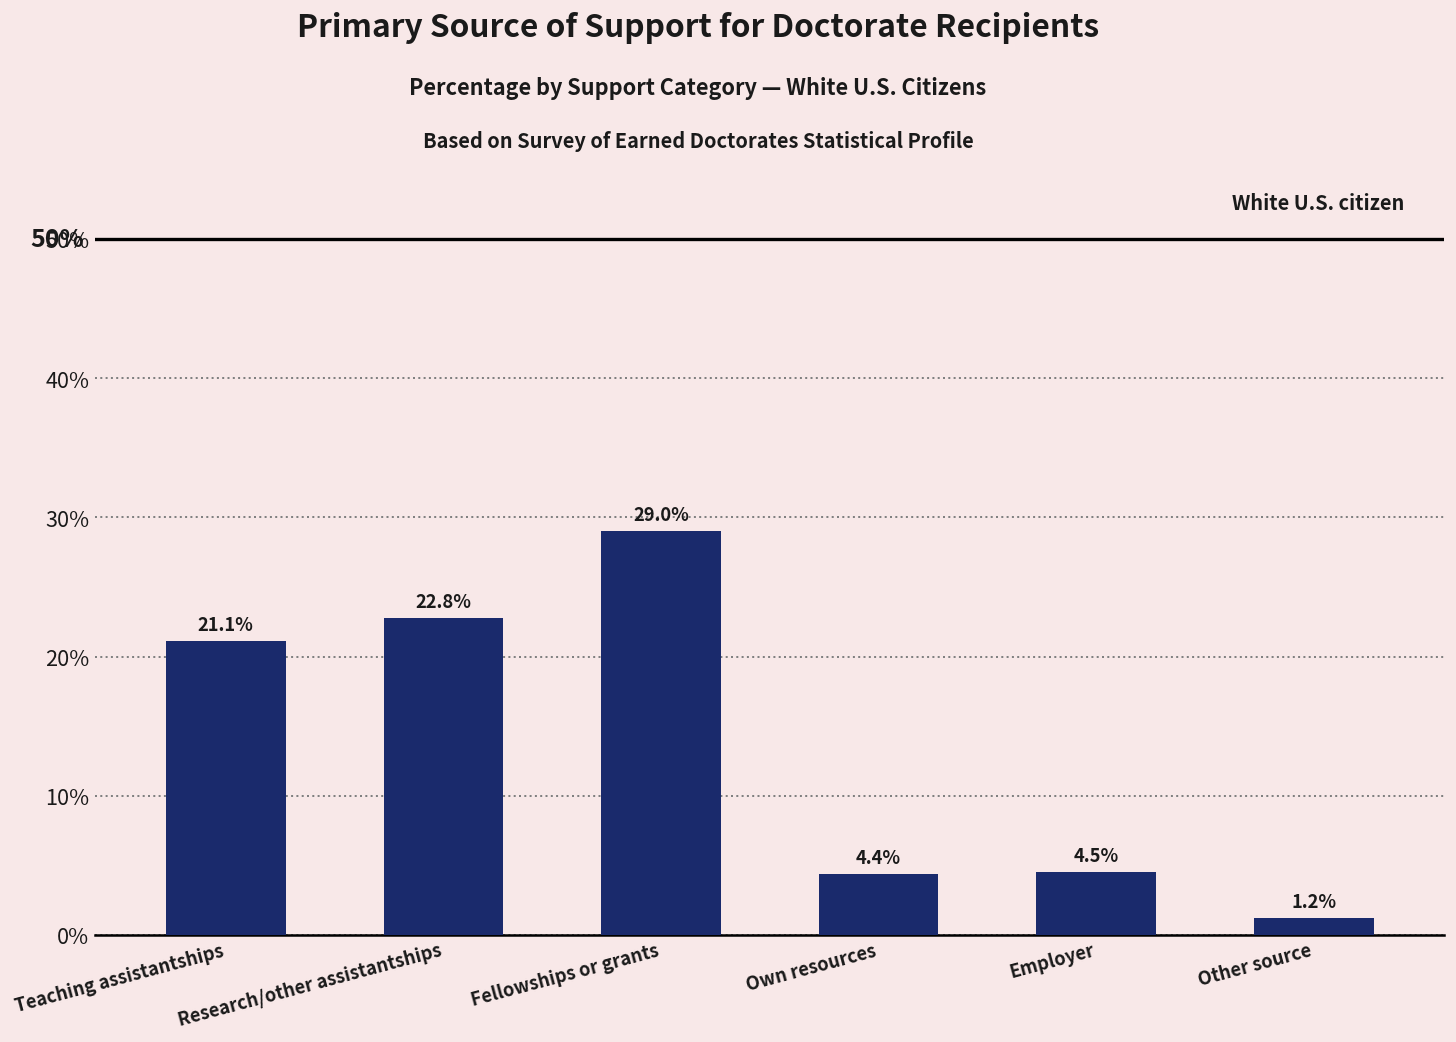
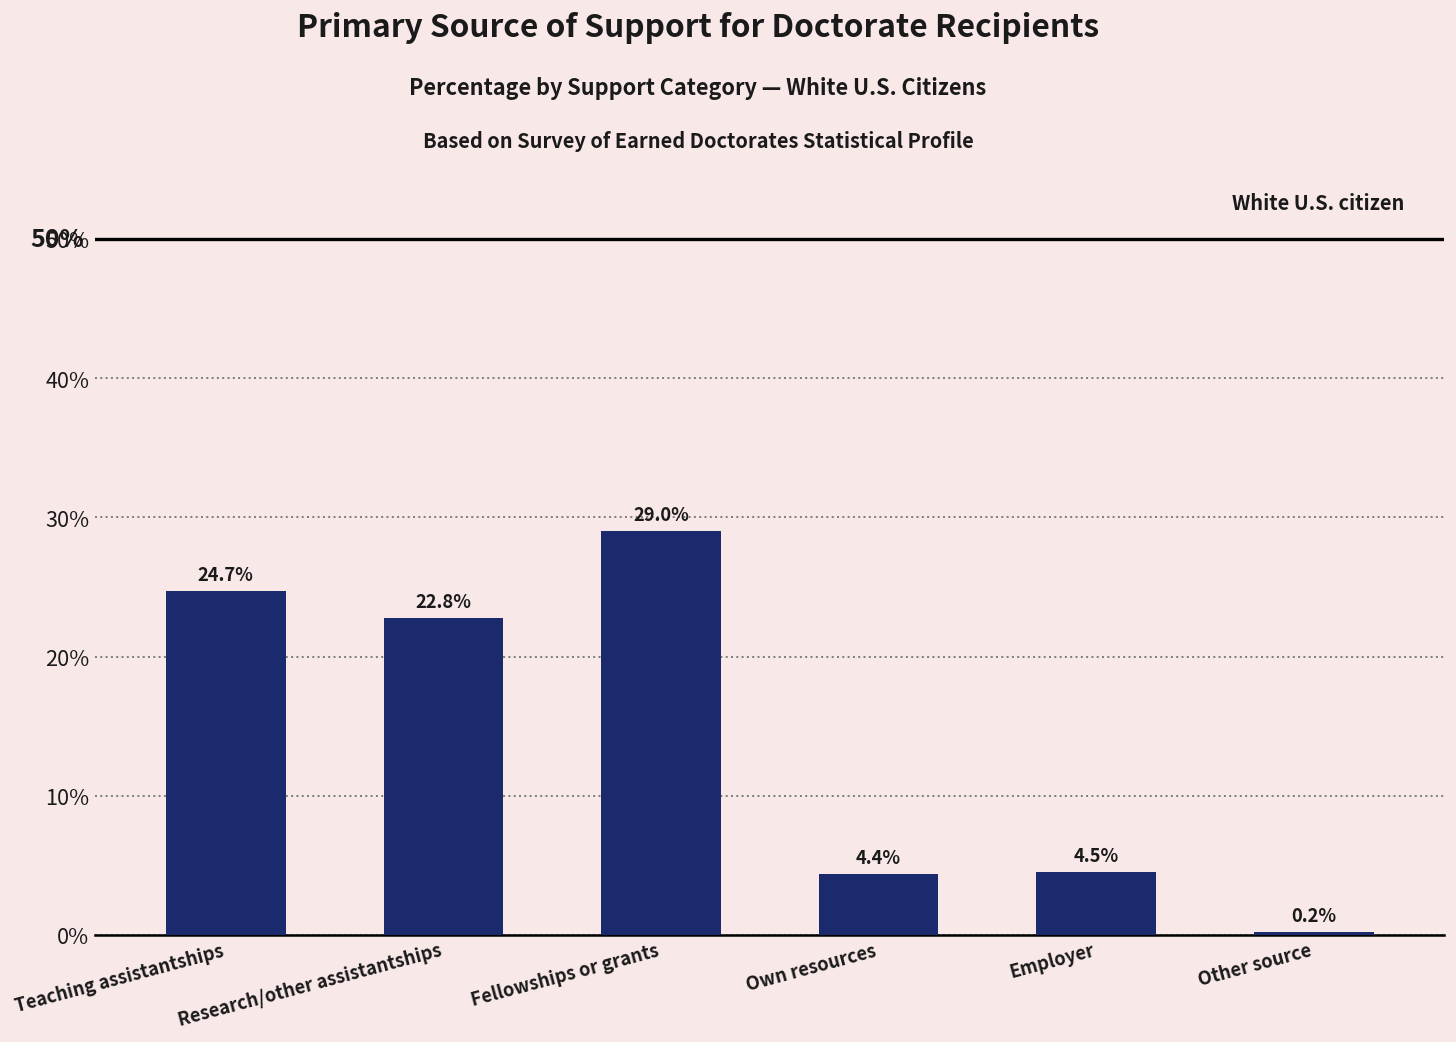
Teaching assistantships: 21.1% -> 24.7%
Other source: 1.2% -> 0.2%
